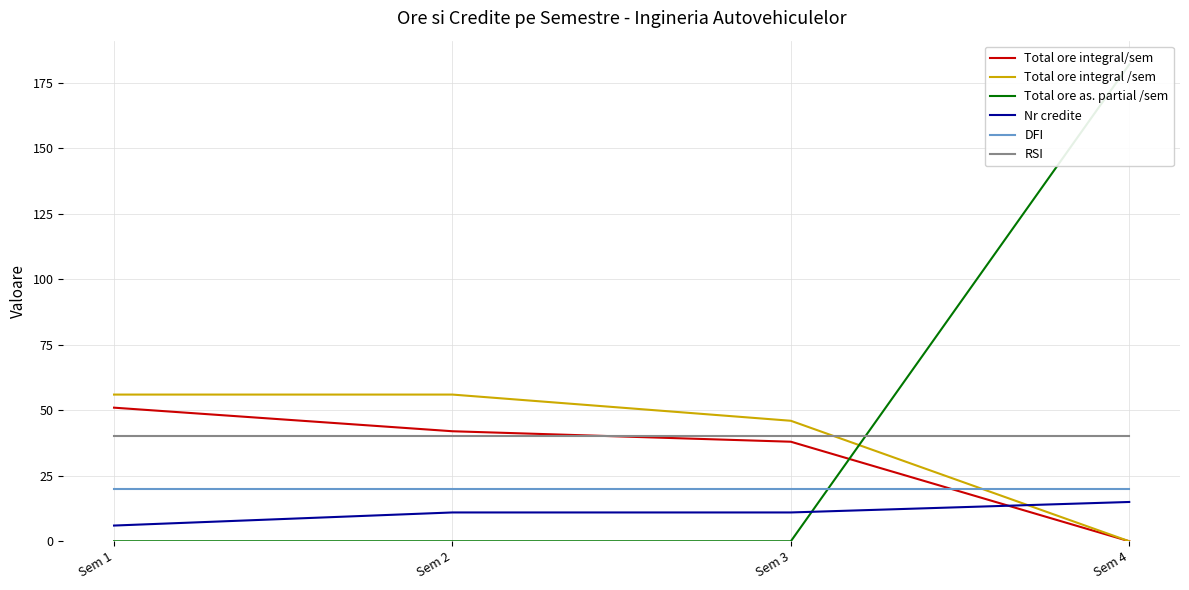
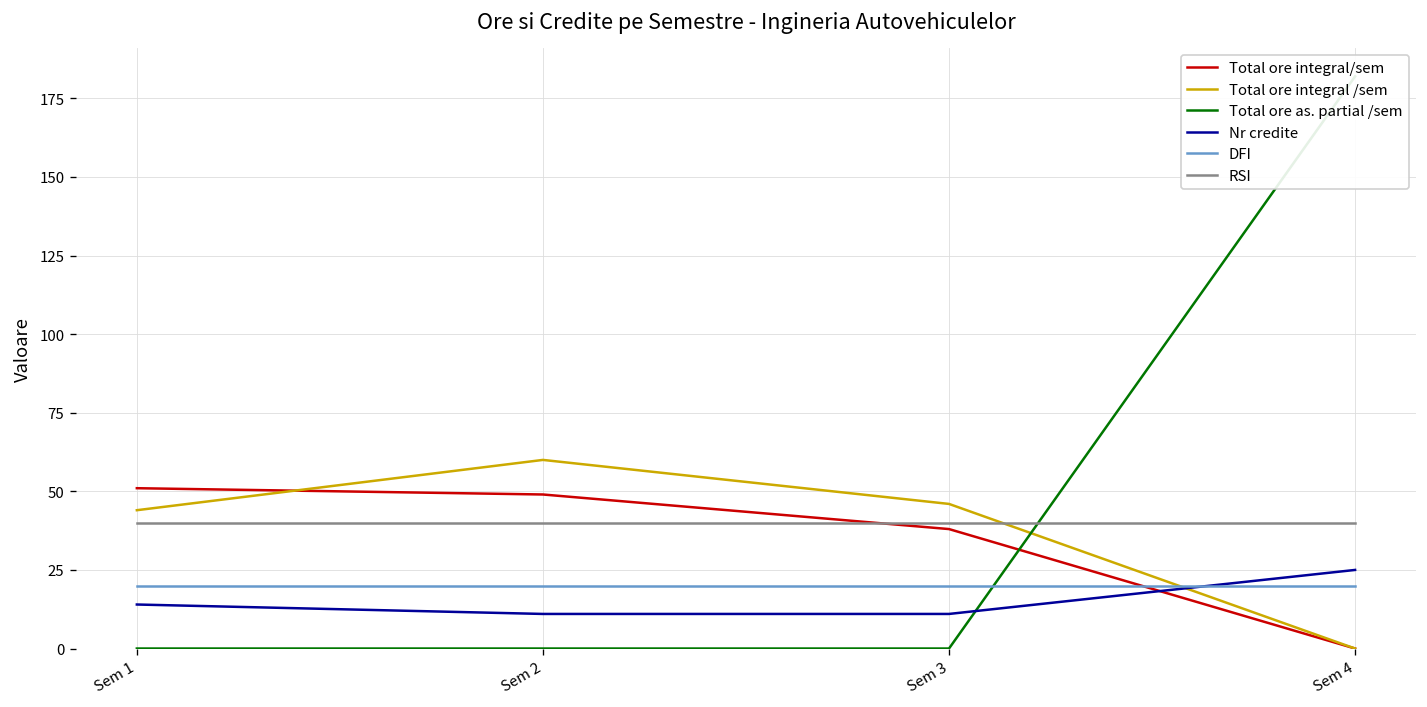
Total ore integral /sem, Sem 1: 56 -> 44
Nr credite, Sem 1: 6 -> 14
Total ore integral/sem, Sem 2: 42 -> 49
Total ore integral /sem, Sem 2: 56 -> 60
Nr credite, Sem 4: 15 -> 25
